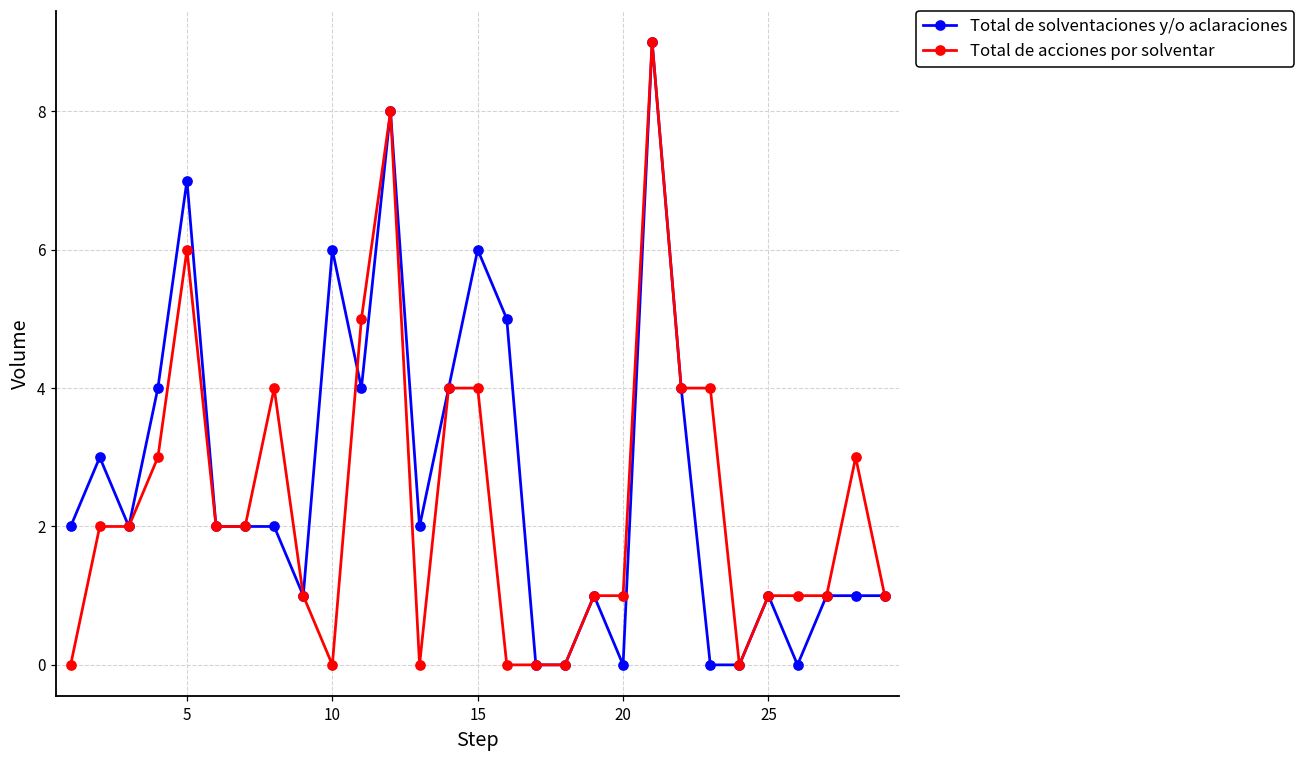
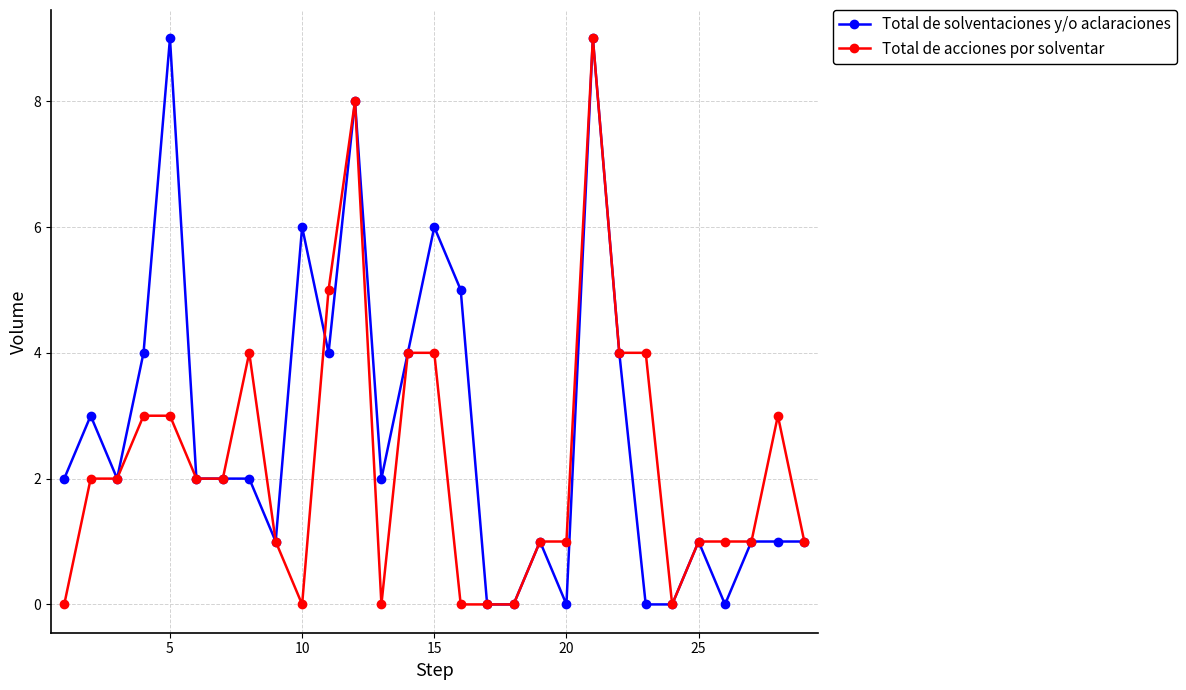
Total de solventaciones y/o aclaraciones, 5: 7 -> 9
Total de acciones por solventar, 5: 6 -> 3
